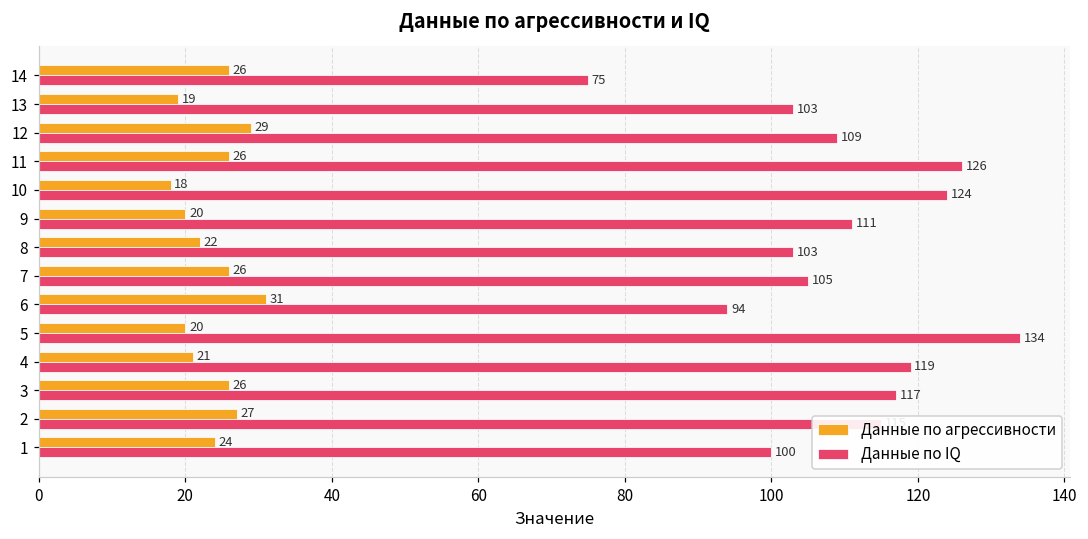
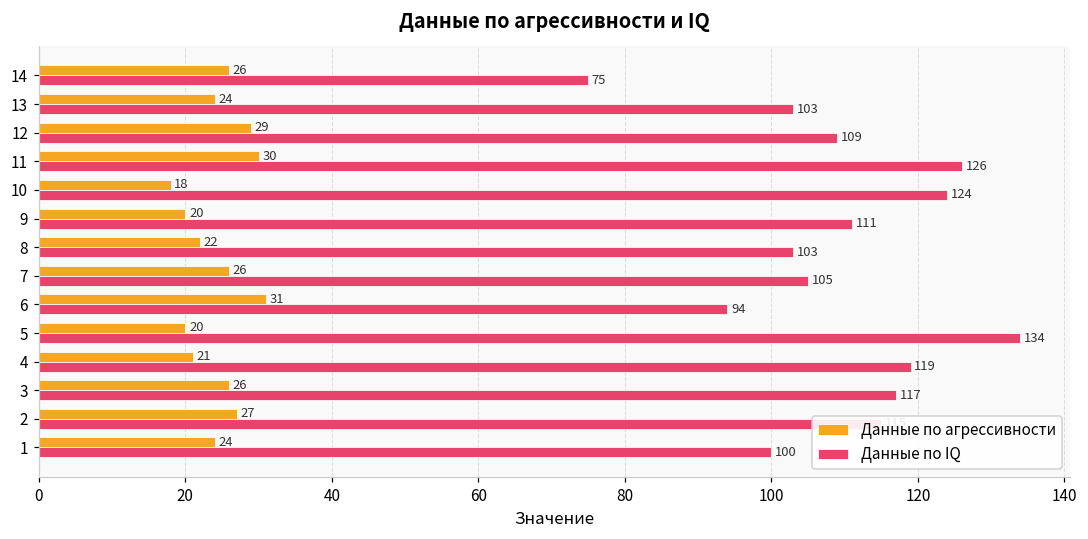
Данные по агрессивности, 13: 19 -> 24
Данные по агрессивности, 11: 26 -> 30
